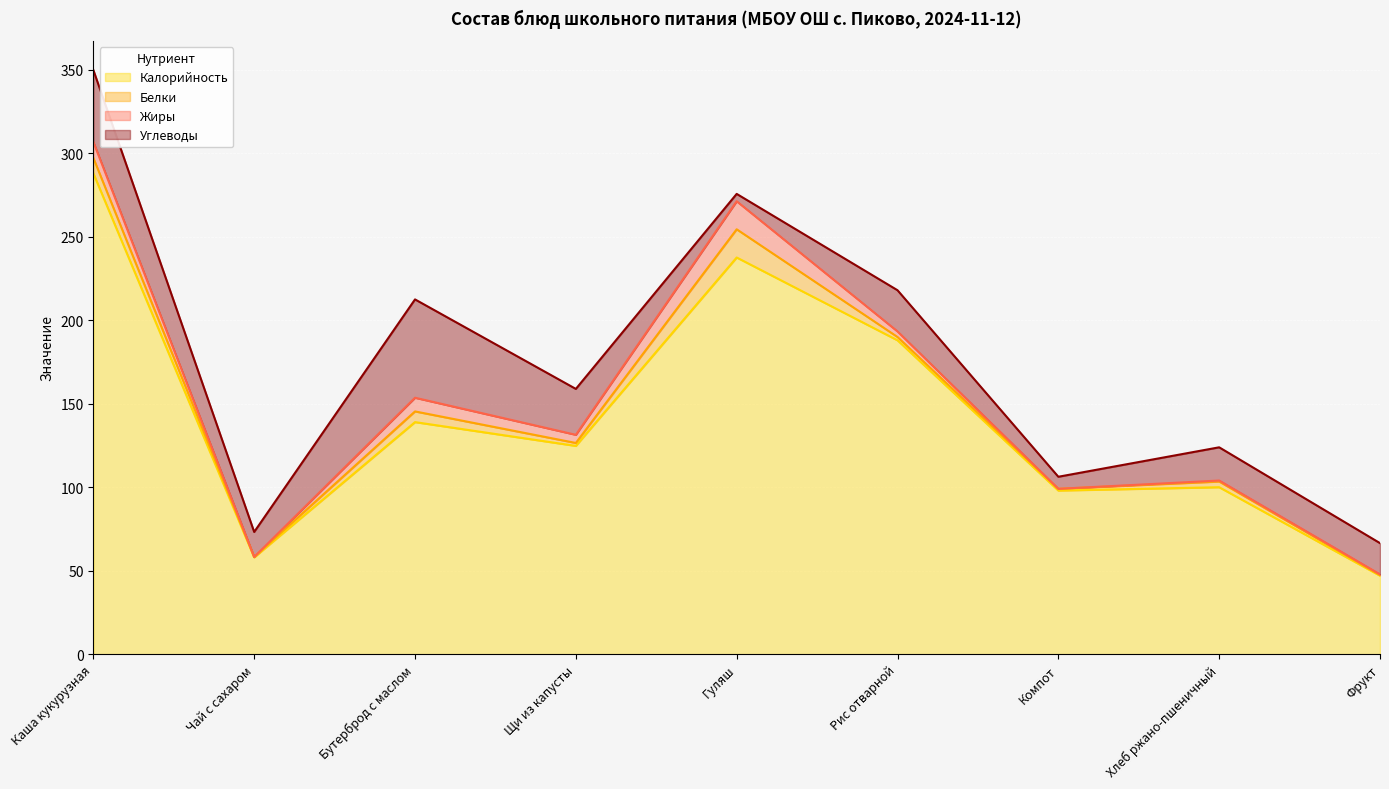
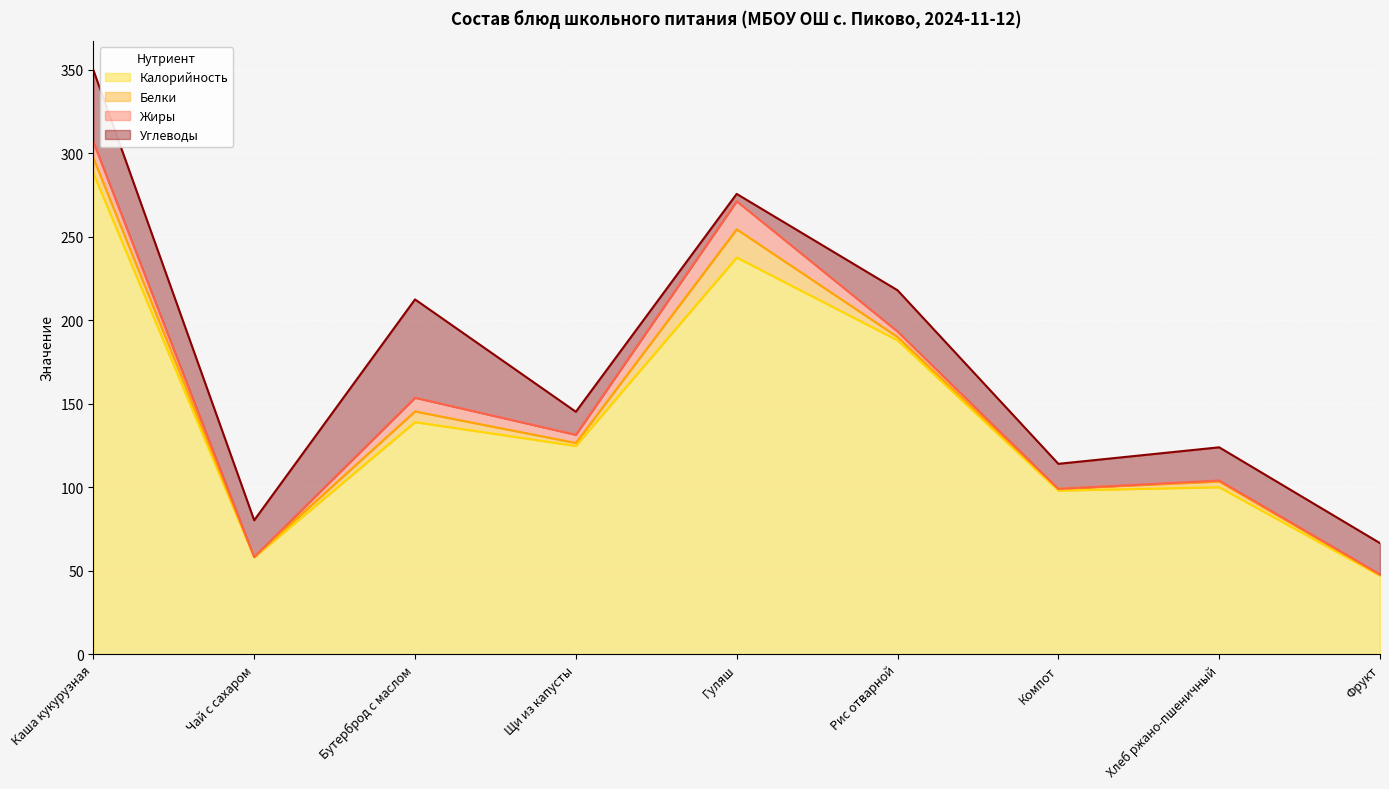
Углеводы, Чай с сахаром: 15 -> 22
Углеводы, Щи из капусты: 27 -> 14
Углеводы, Компот: 7 -> 15
